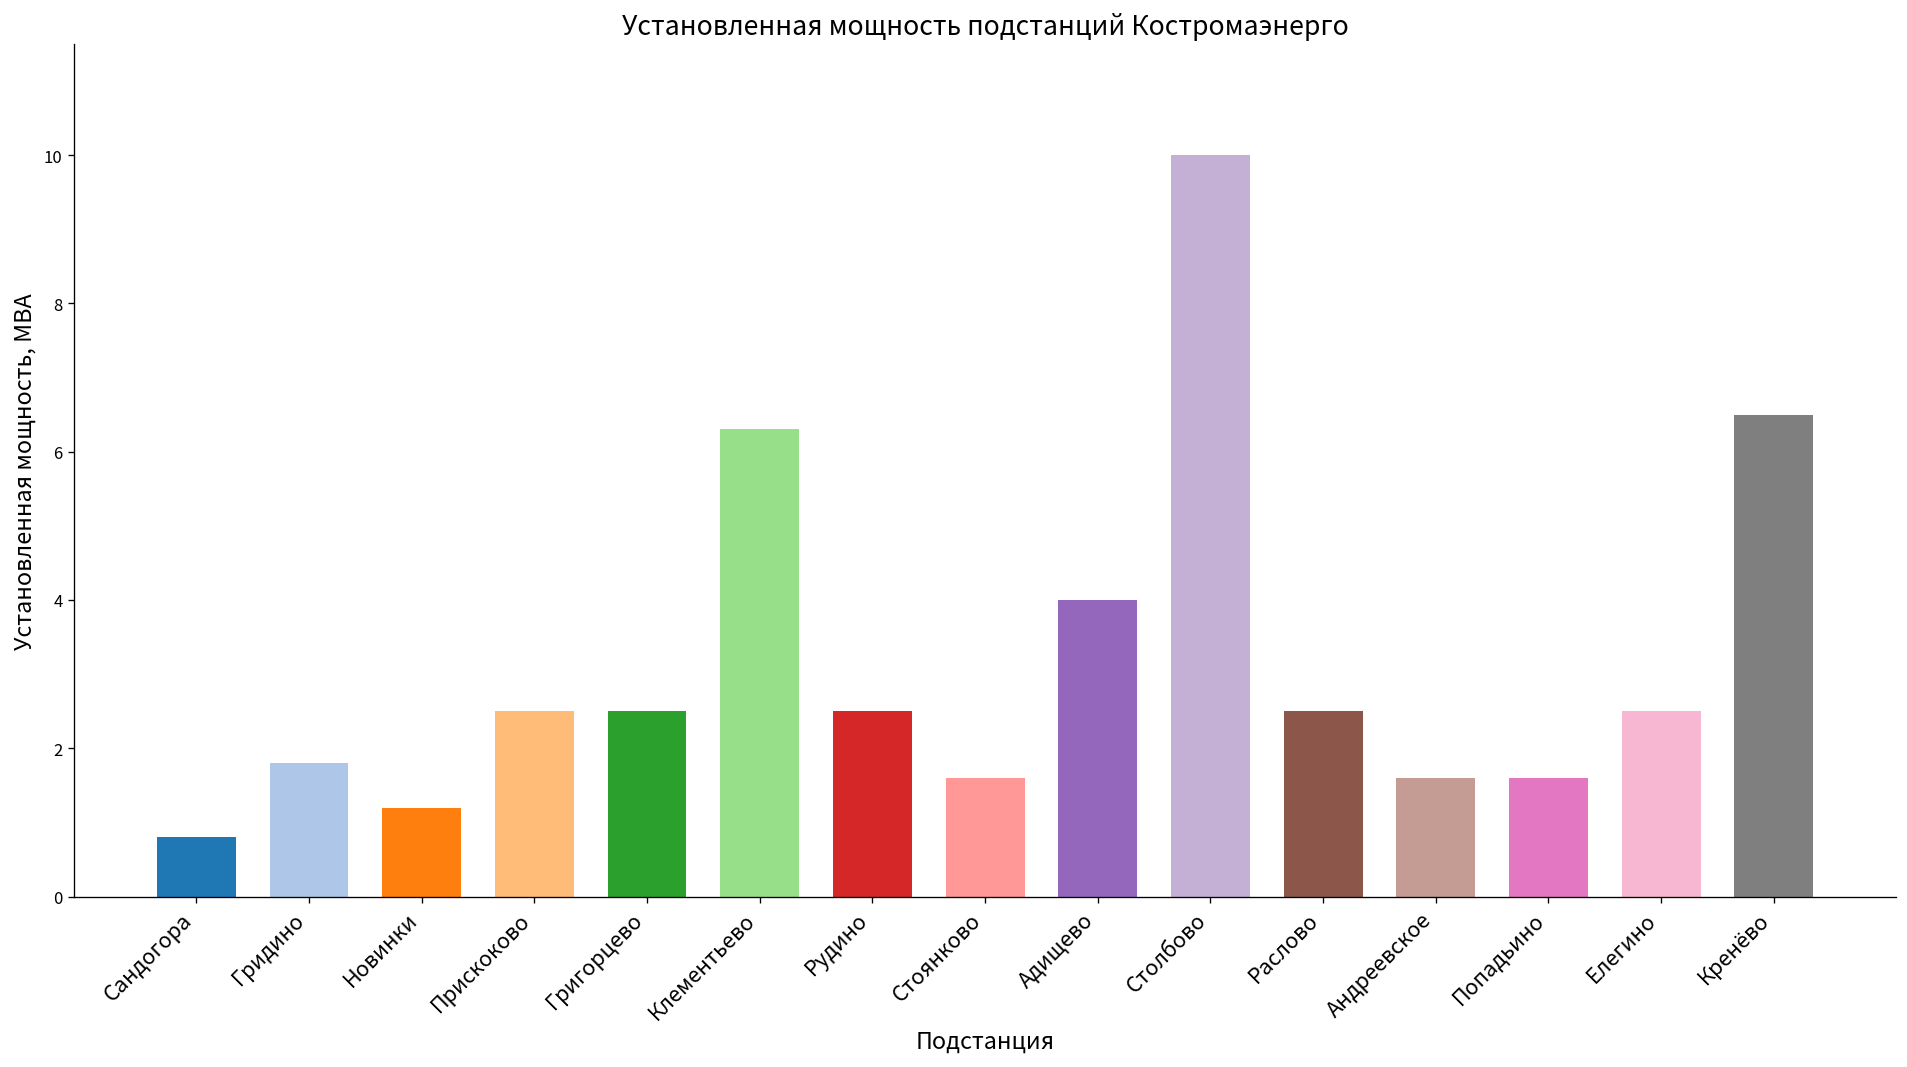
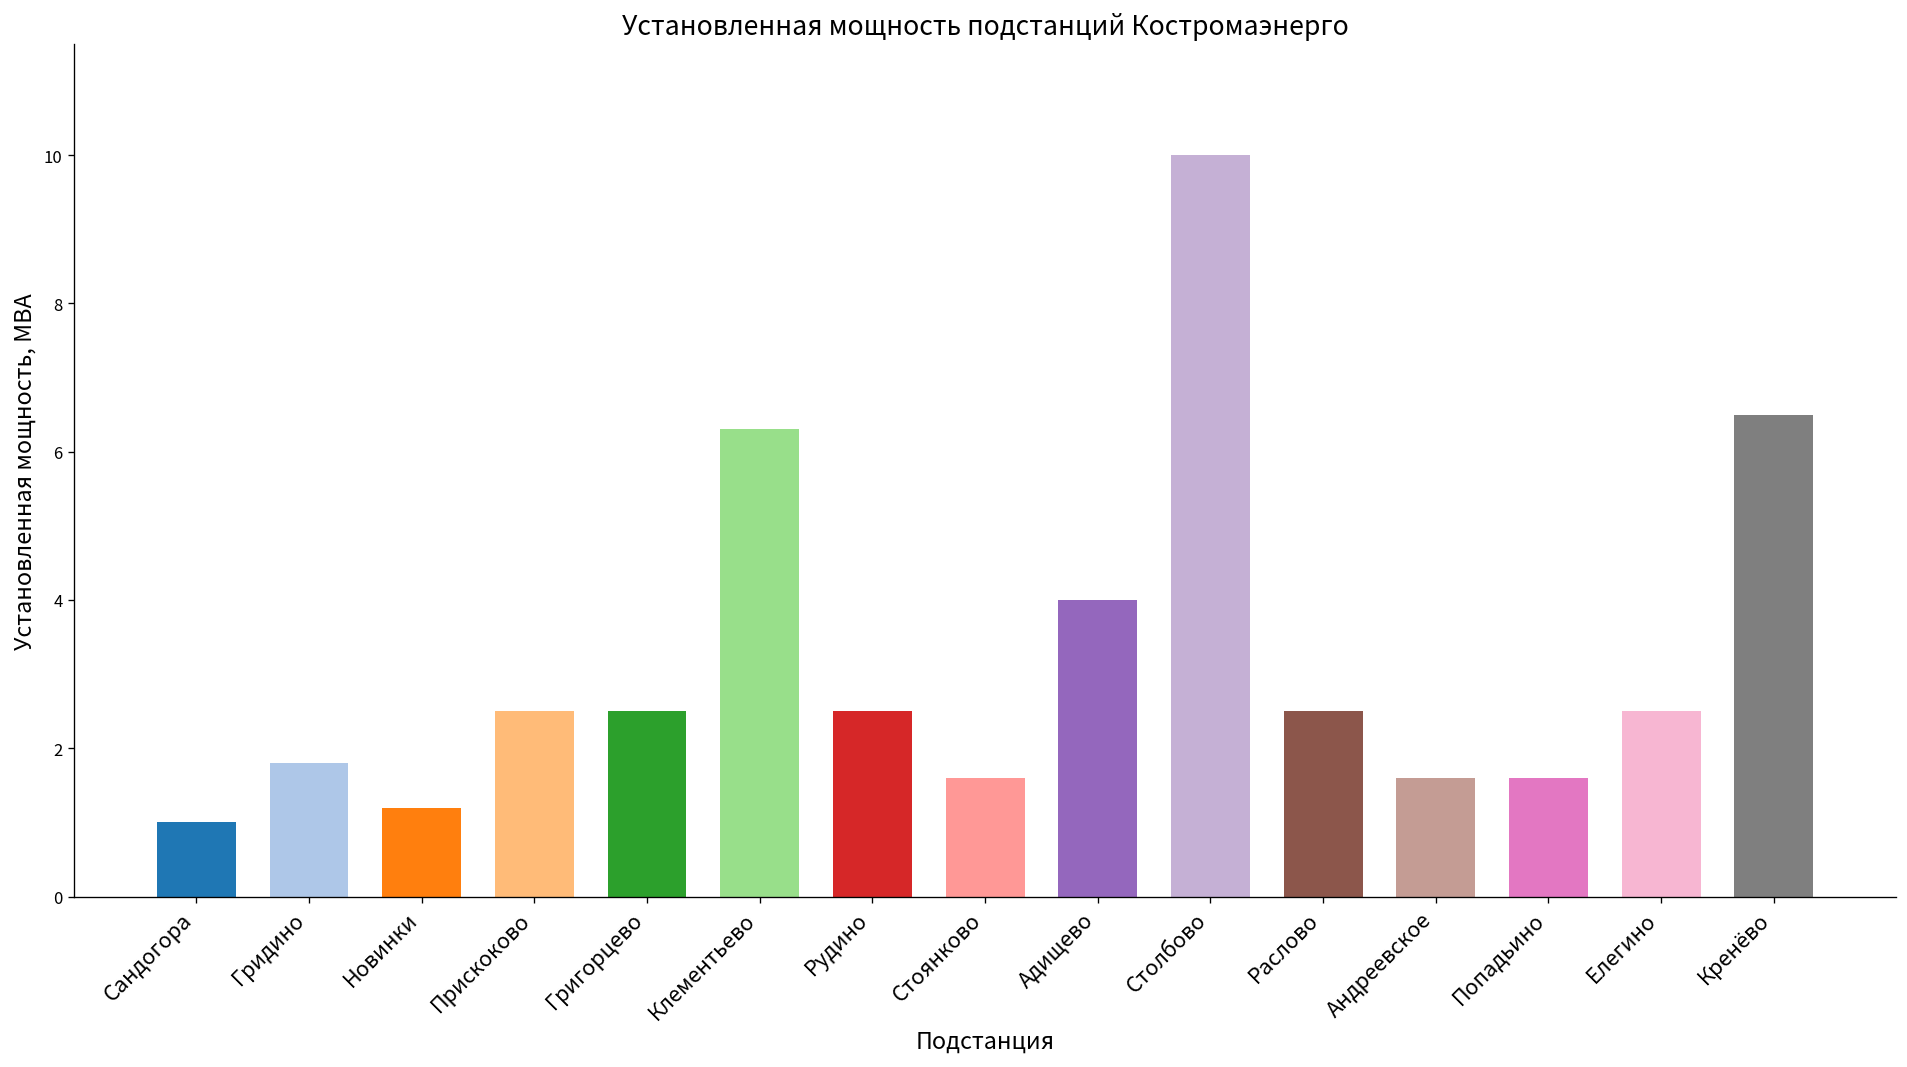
Сандогора: 0.8 -> 1.0
